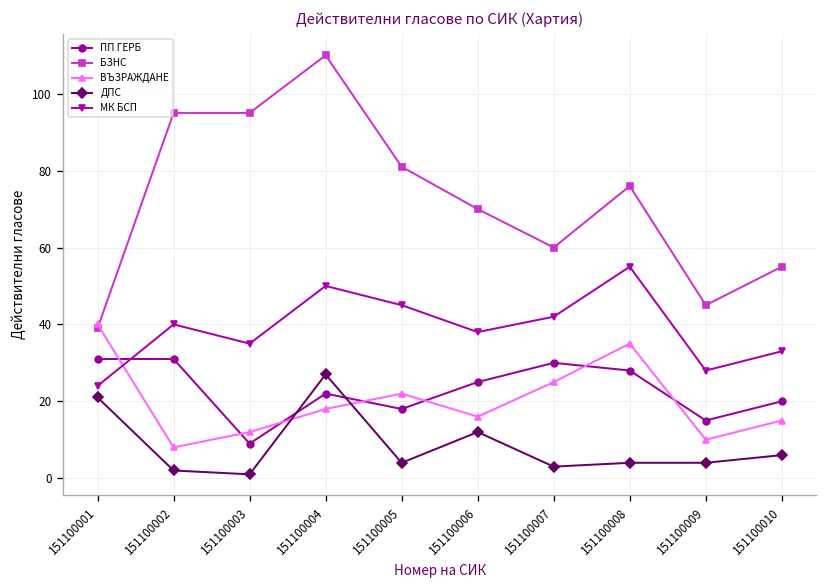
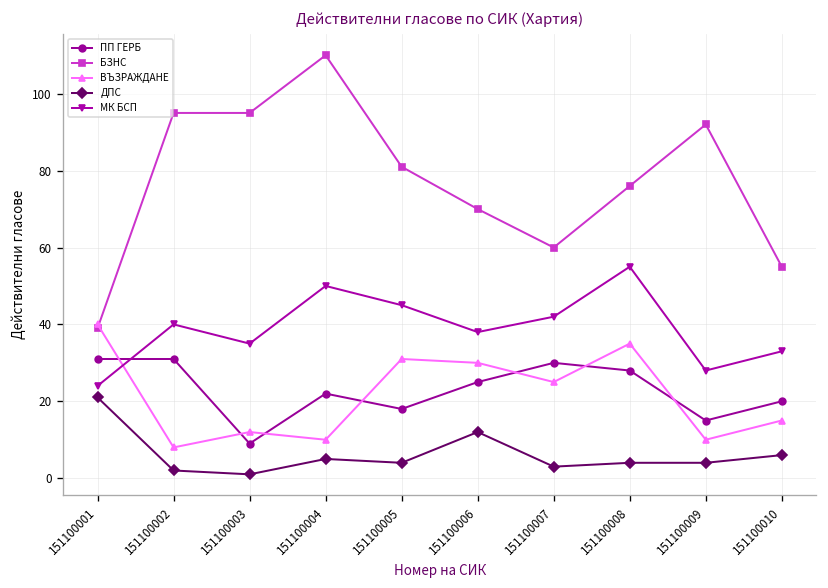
ВЪЗРАЖДАНЕ, 151100004: 18 -> 10
ДПС, 151100004: 27 -> 5
ВЪЗРАЖДАНЕ, 151100005: 22 -> 31
ВЪЗРАЖДАНЕ, 151100006: 16 -> 30
БЗНС, 151100009: 45 -> 92
